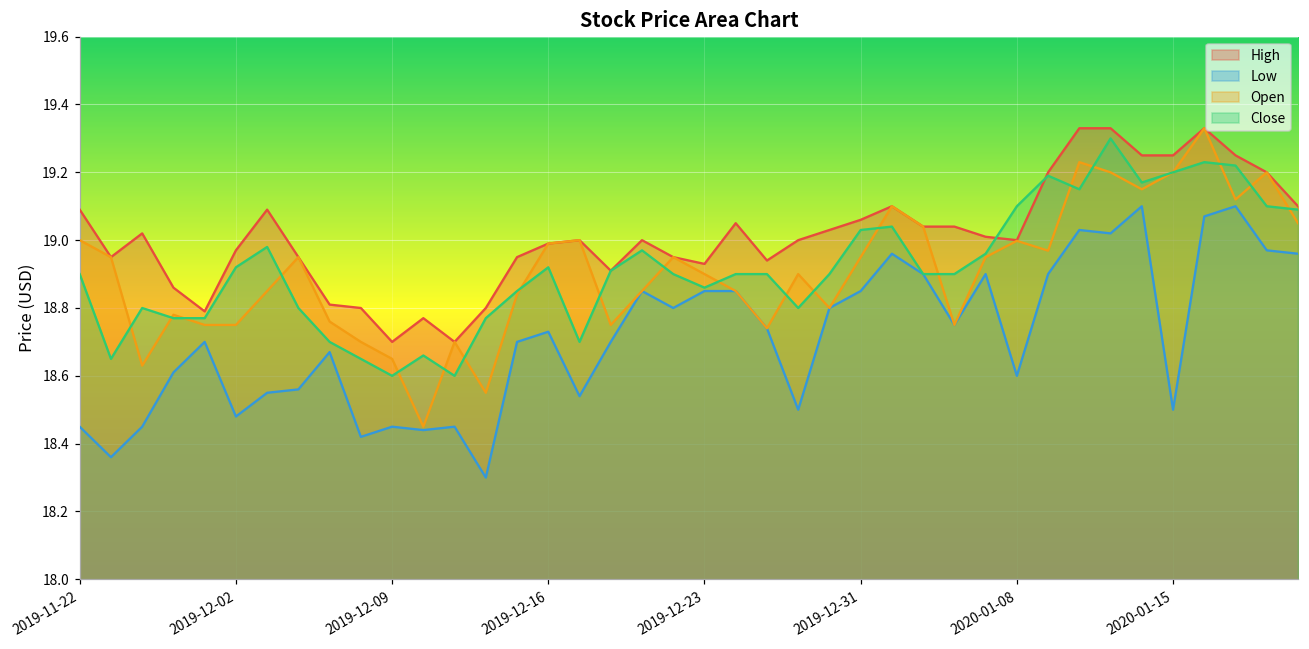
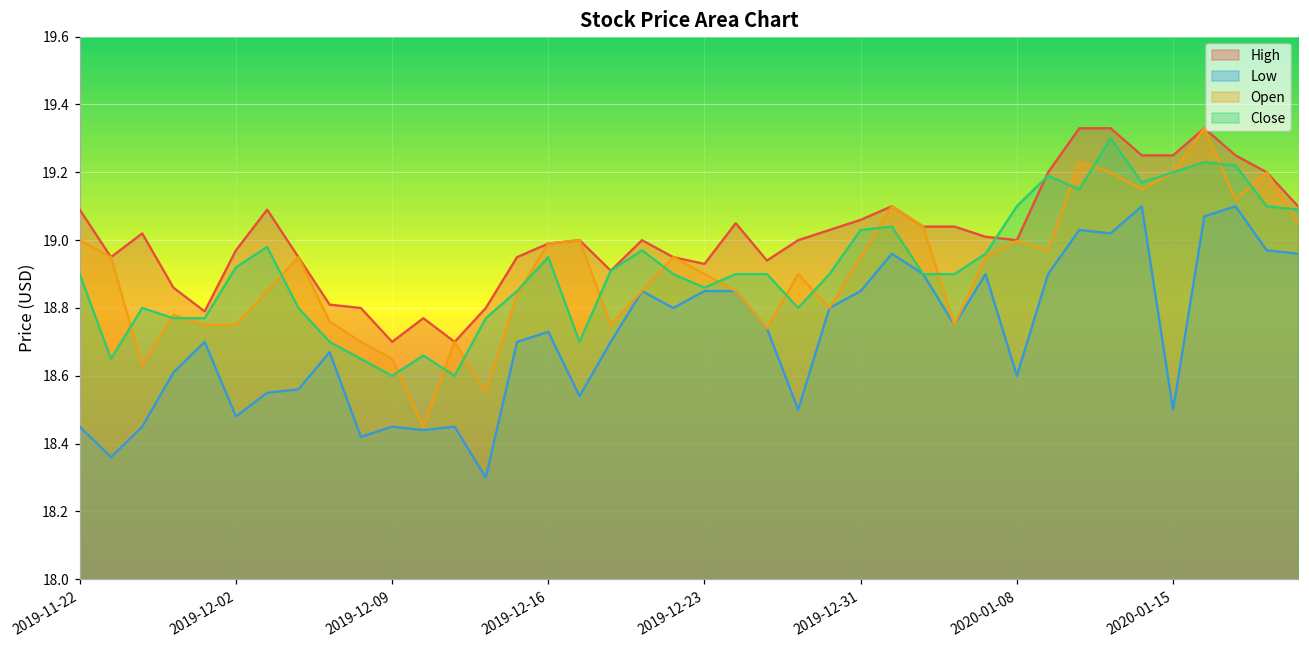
Close, 2019-12-16: 18.92 -> 18.95
